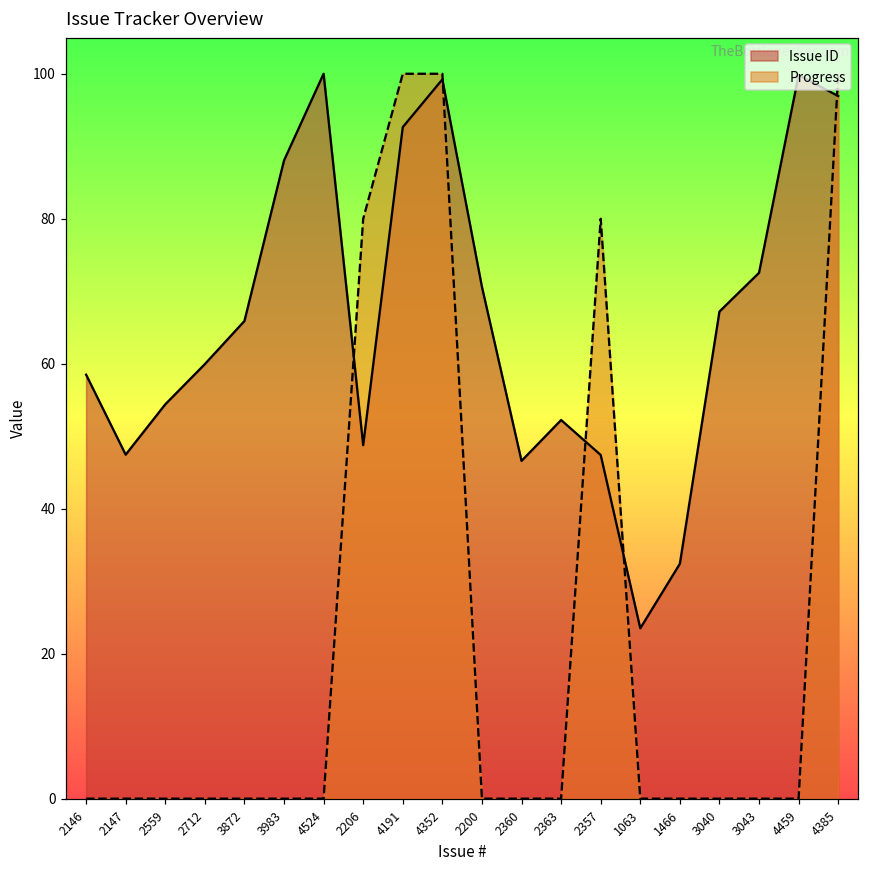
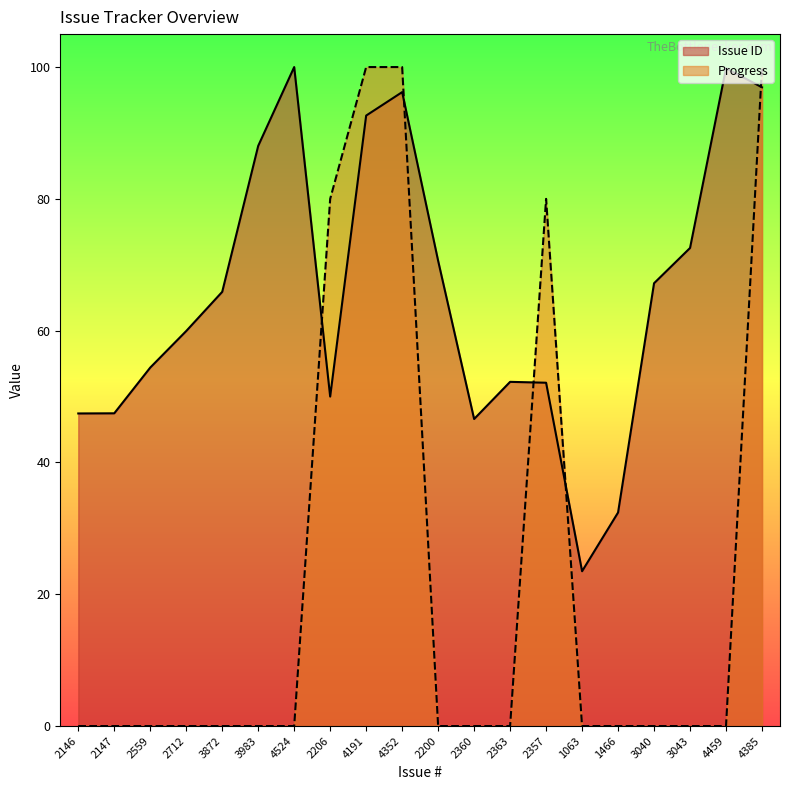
Issue ID, 2146: 58 -> 47
Issue ID, 2206: 49 -> 50
Issue ID, 4352: 99 -> 96
Issue ID, 2357: 47 -> 52
